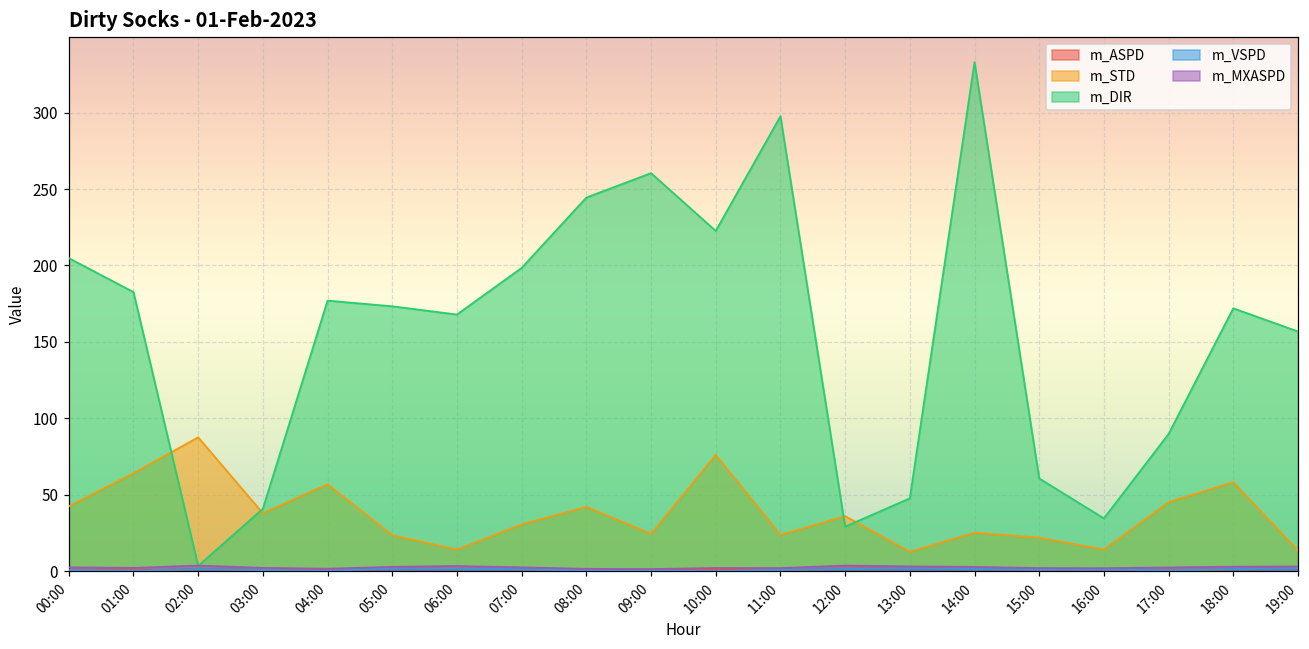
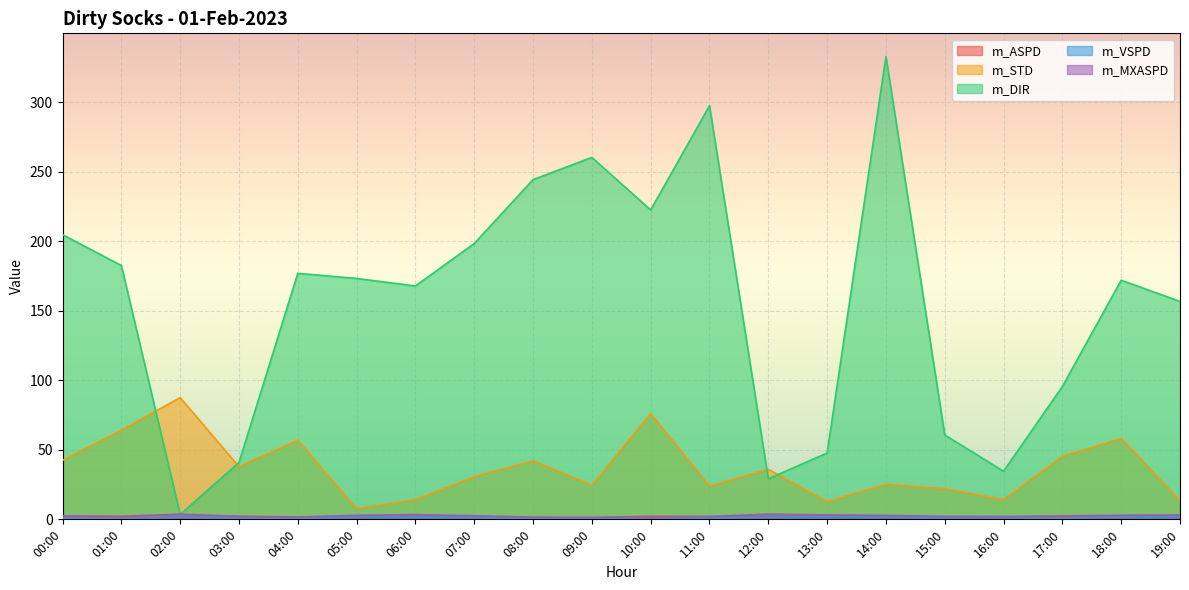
m_STD, 05:00: 24 -> 8
m_DIR, 17:00: 90 -> 96
